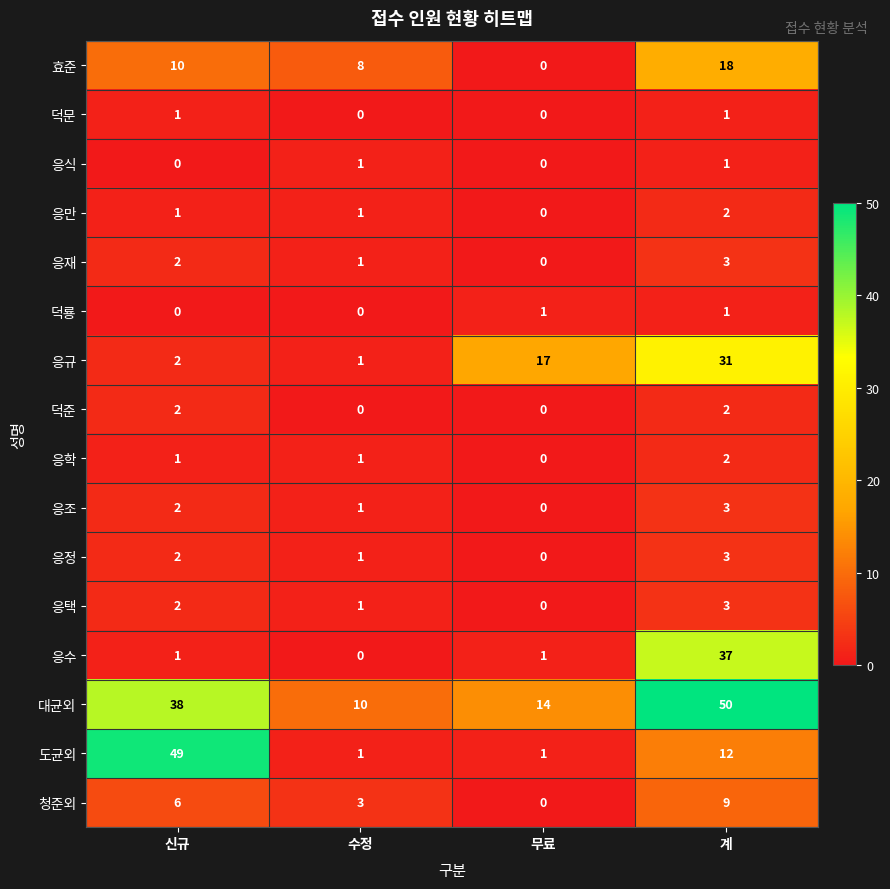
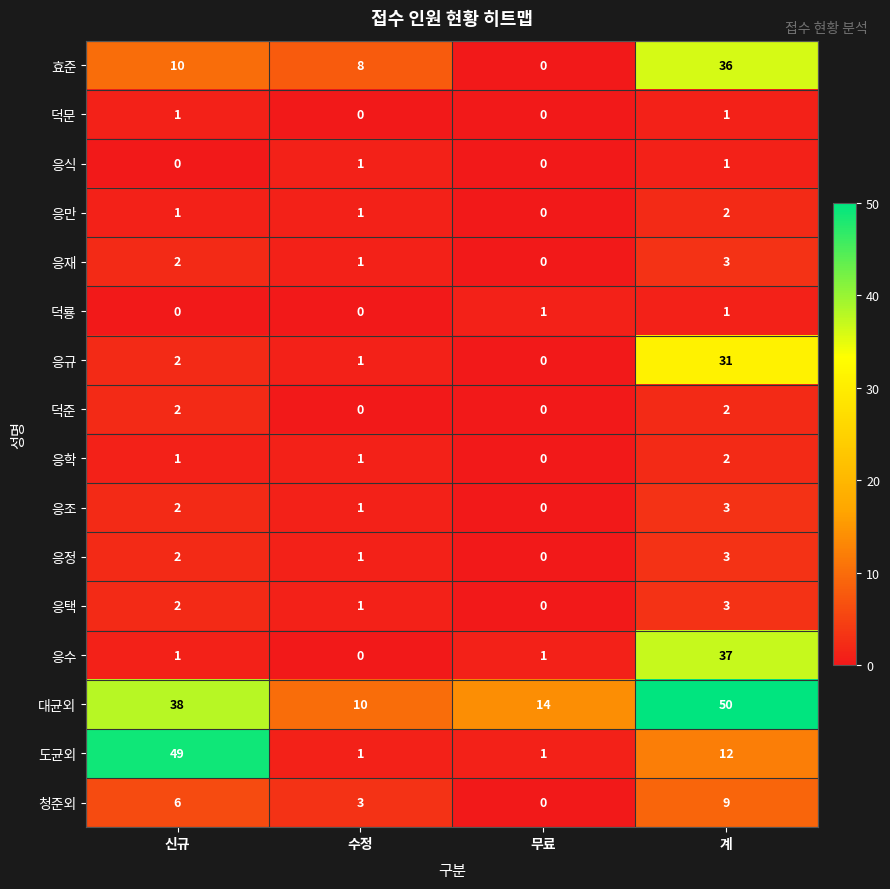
효준, 계: 18 -> 36
응규, 무료: 17 -> 0
